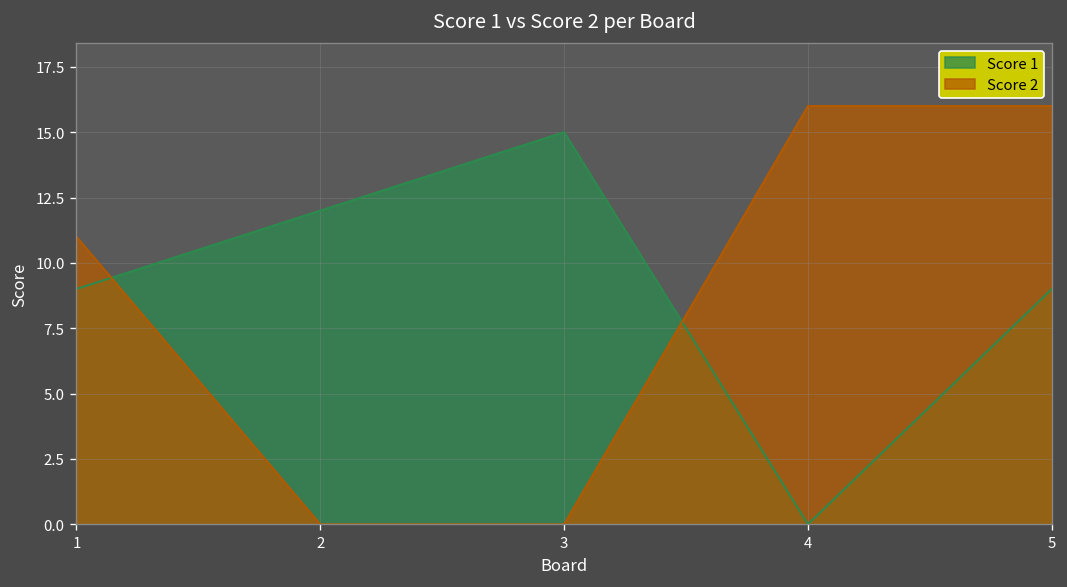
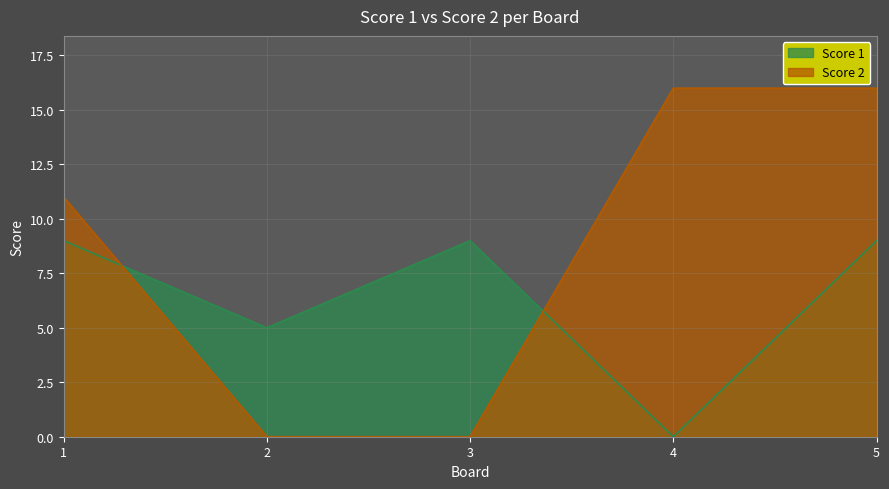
Score 1, 2: 12 -> 5
Score 1, 3: 15 -> 9
